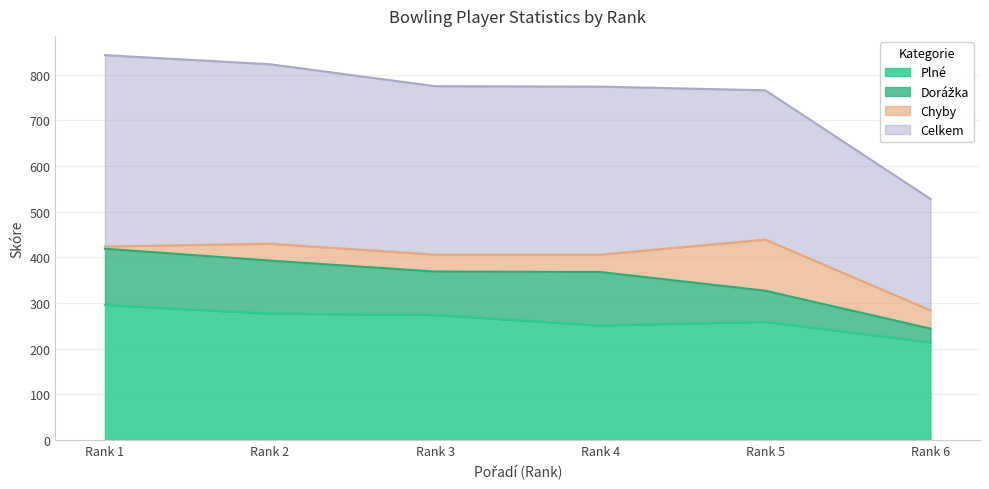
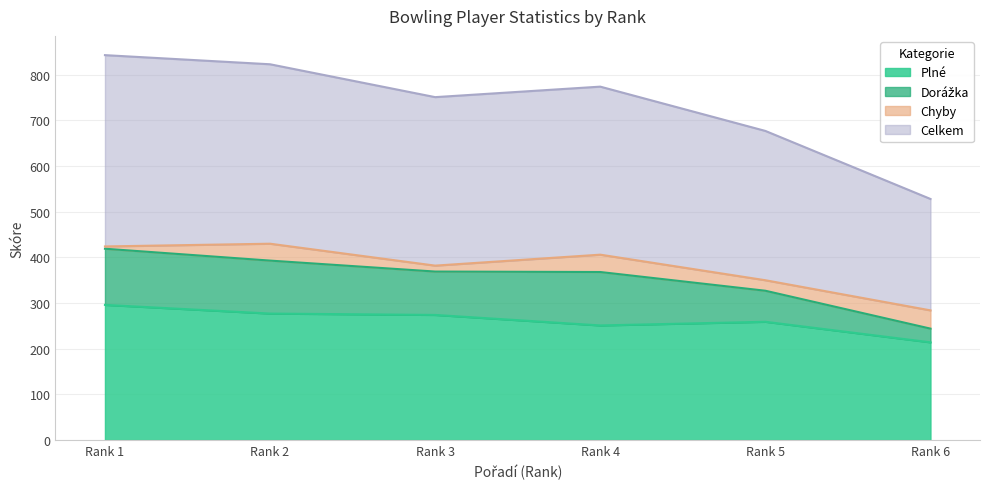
Chyby, Rank 3: 40 -> 10
Chyby, Rank 5: 110 -> 20
